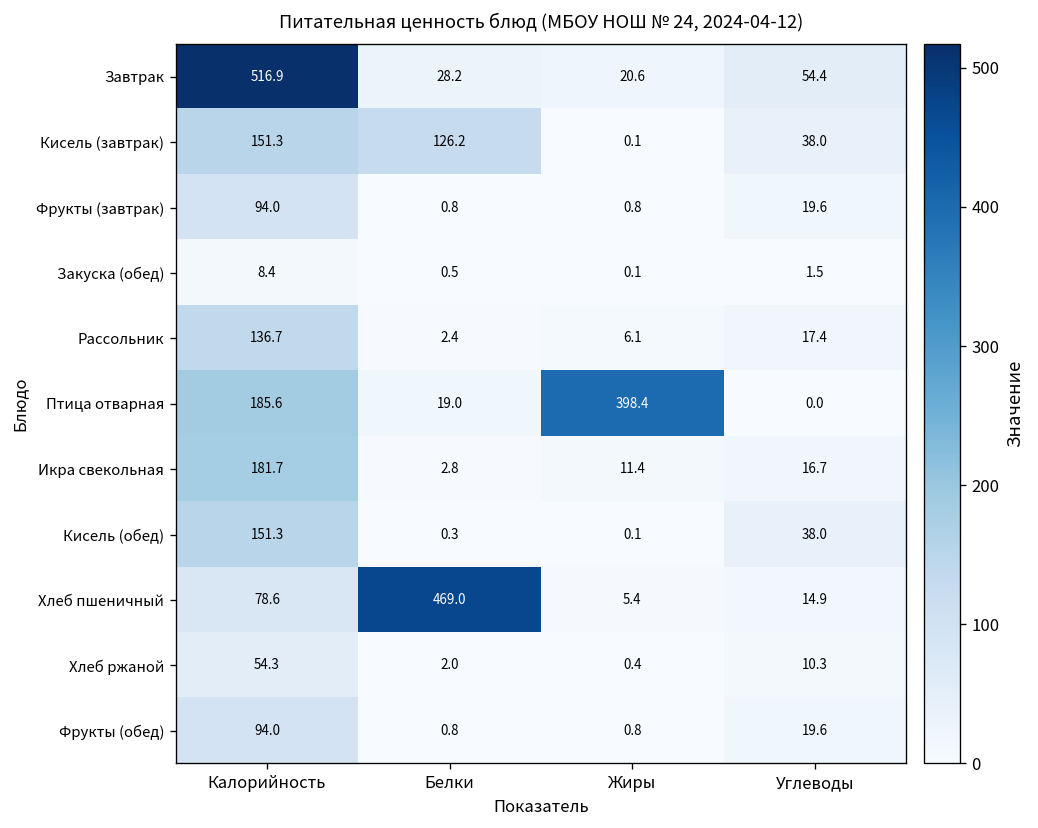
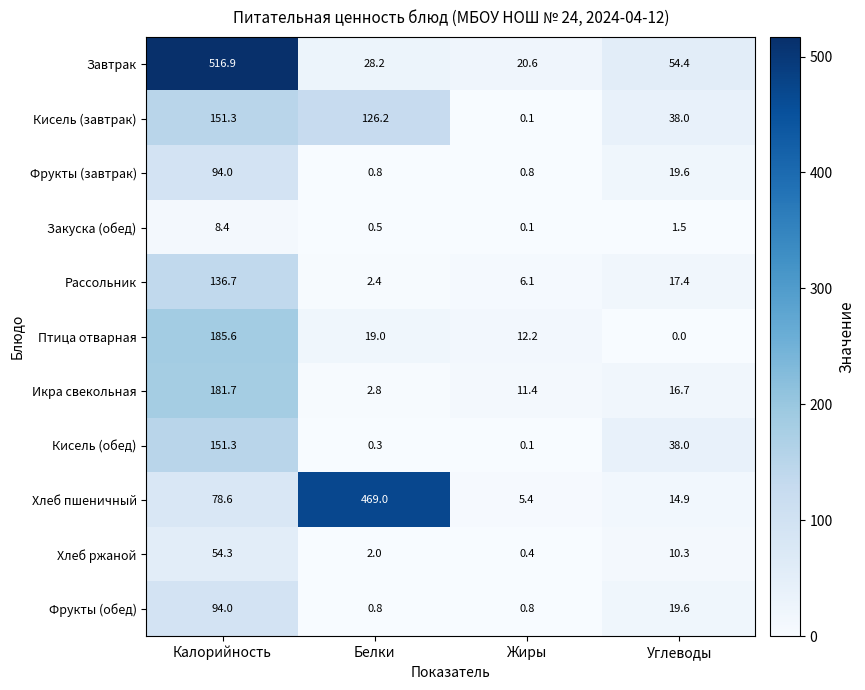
Птица отварная, Жиры: 398.4 -> 12.2
